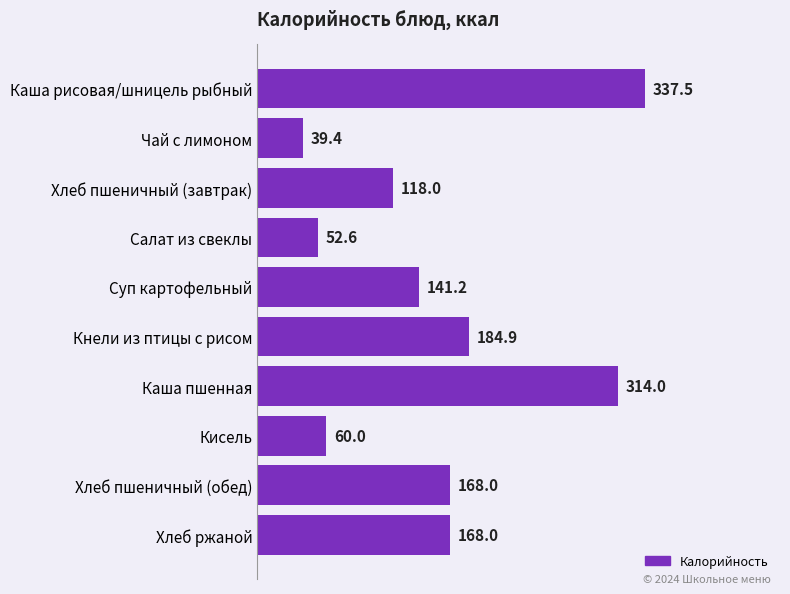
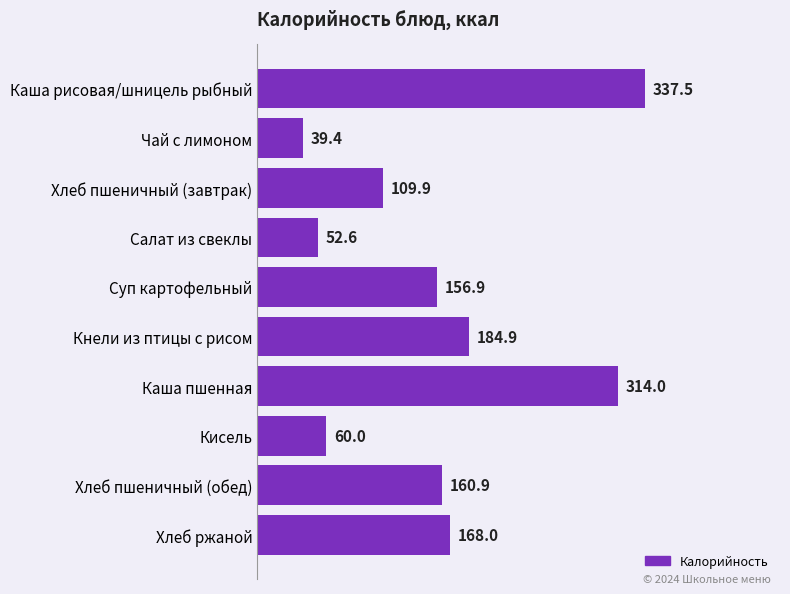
Хлеб пшеничный (завтрак): 118.0 -> 109.9
Суп картофельный: 141.2 -> 156.9
Хлеб пшеничный (обед): 168.0 -> 160.9
